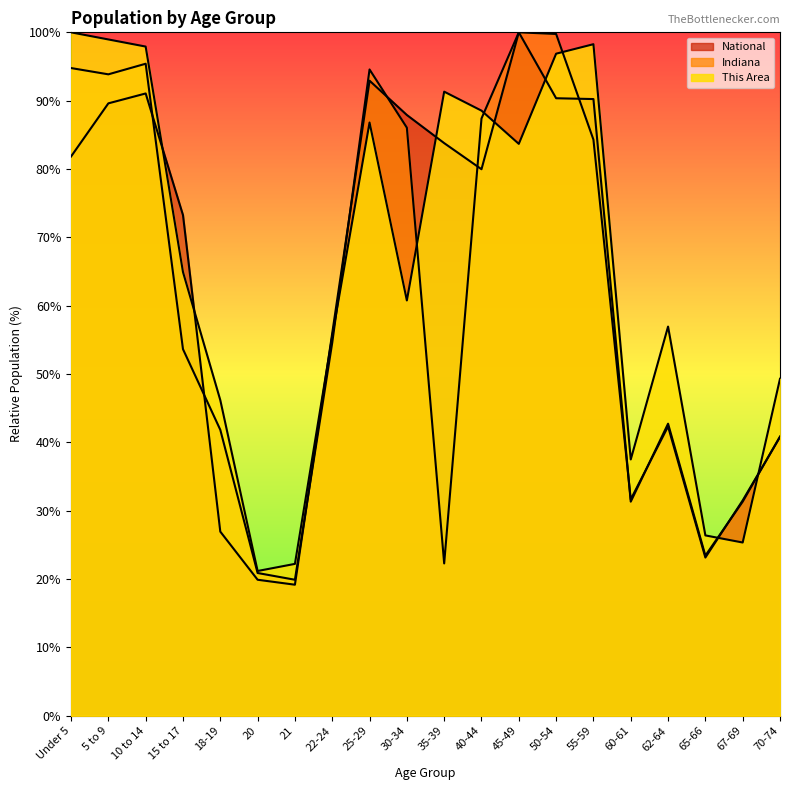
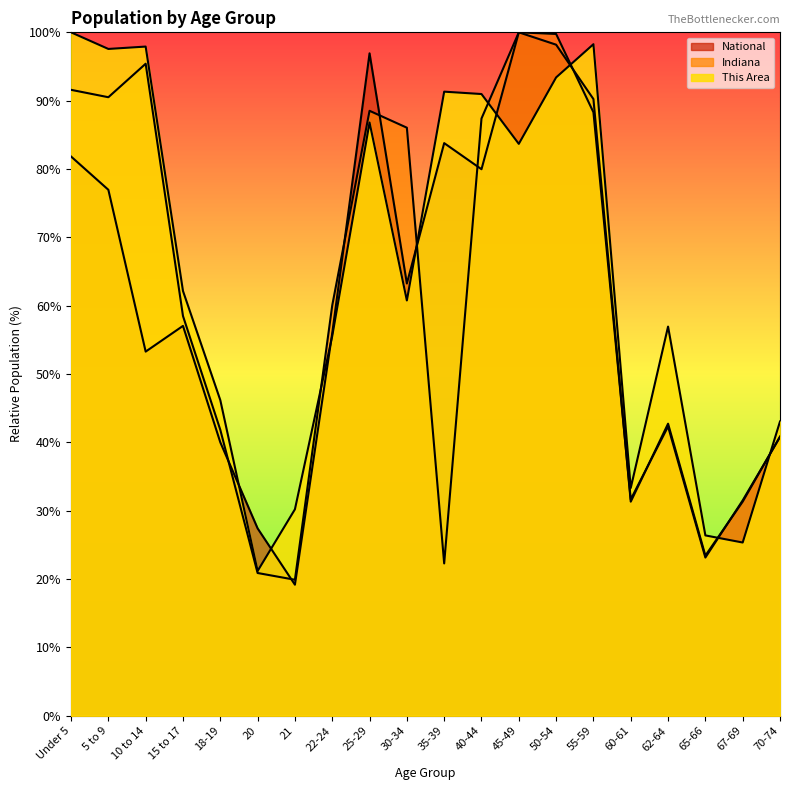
Indiana, Under 5: 95% -> 92%
National, 5 to 9: 90% -> 77%
Indiana, 5 to 9: 94% -> 91%
This Area, 5 to 9: 99% -> 98%
National, 10 to 14: 91% -> 53%
National, 15 to 17: 73% -> 57%
Indiana, 15 to 17: 54% -> 58%
This Area, 15 to 17: 65% -> 62%
National, 18-19: 27% -> 40%
National, 20: 20% -> 27%
This Area, 21: 22% -> 30%
Indiana, 22-24: 55% -> 60%
National, 25-29: 93% -> 97%
Indiana, 25-29: 95% -> 89%
National, 30-34: 88% -> 63%
This Area, 40-44: 89% -> 91%
National, 50-54: 90% -> 98%
This Area, 50-54: 97% -> 93%
Indiana, 55-59: 84% -> 88%
This Area, 60-61: 38% -> 33%
This Area, 70-74: 49% -> 43%
